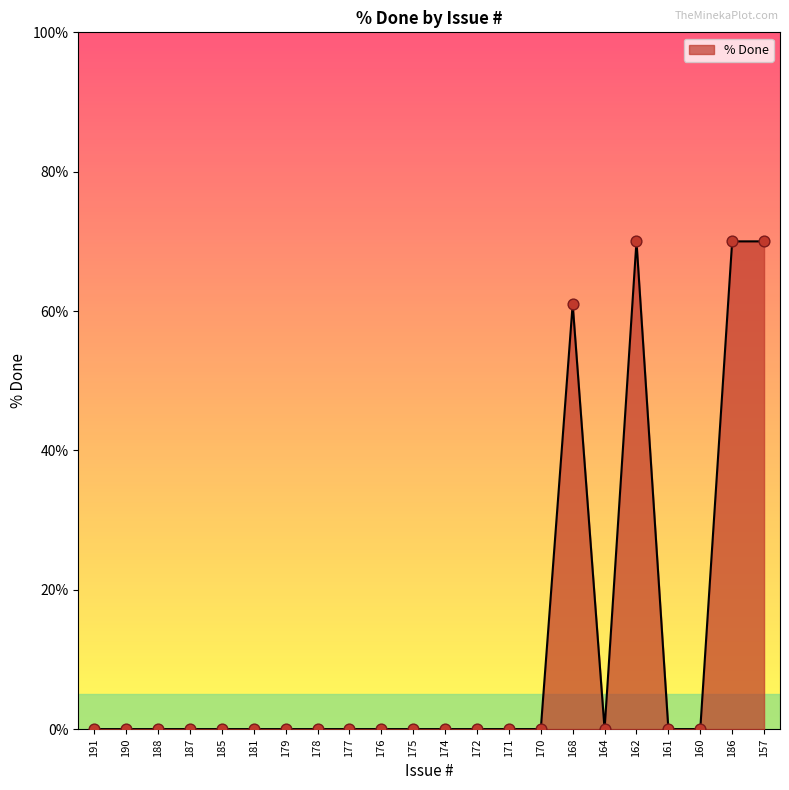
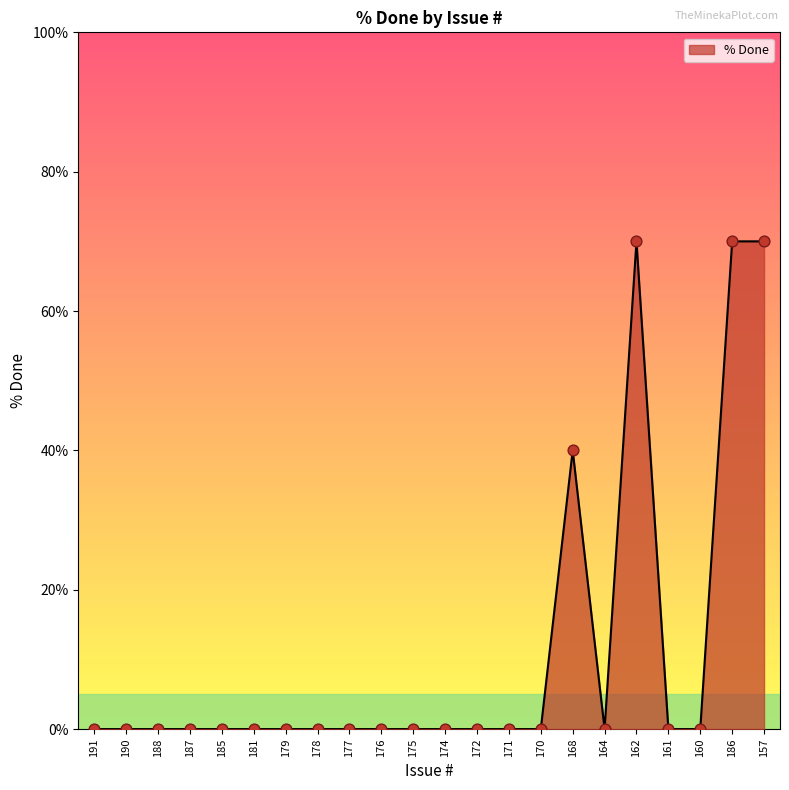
168: 61% -> 40%
